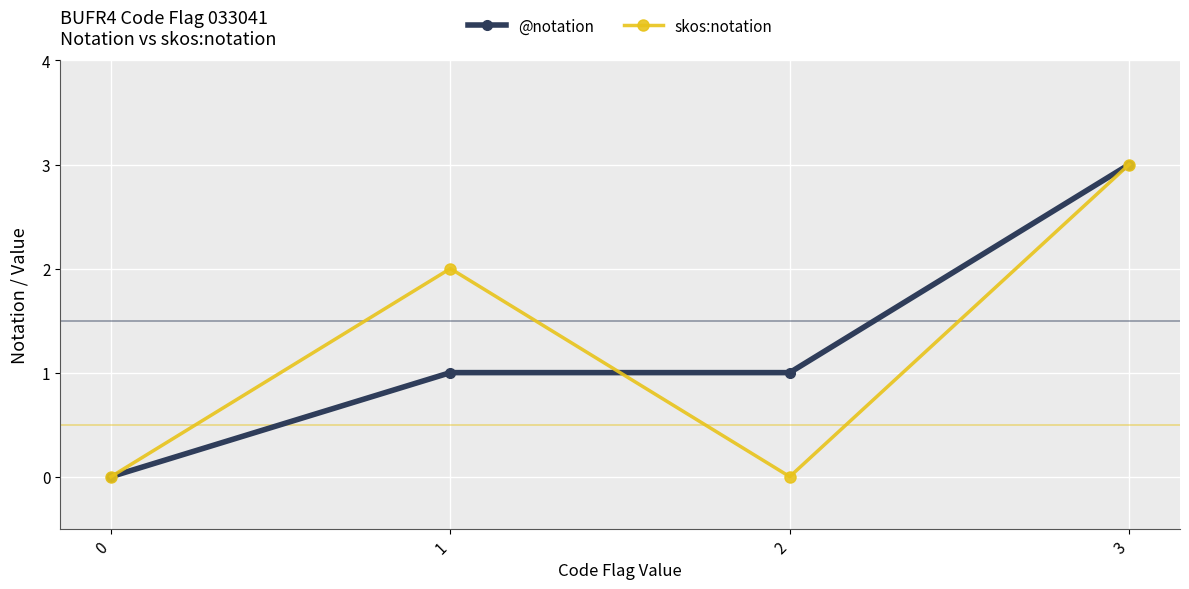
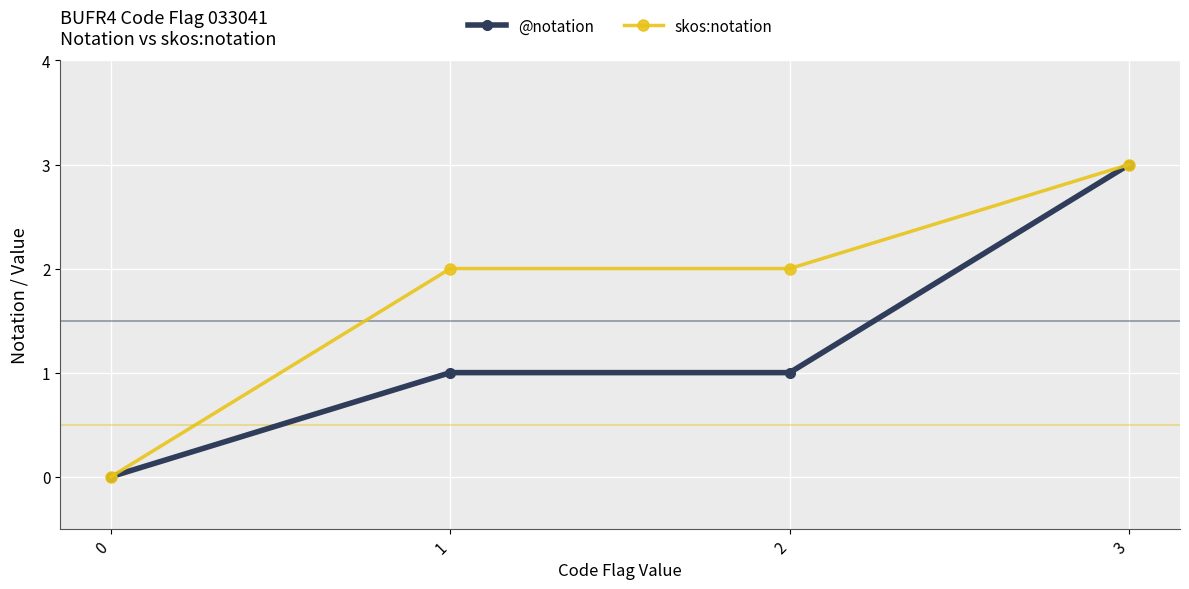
skos:notation, 2: 0 -> 2
